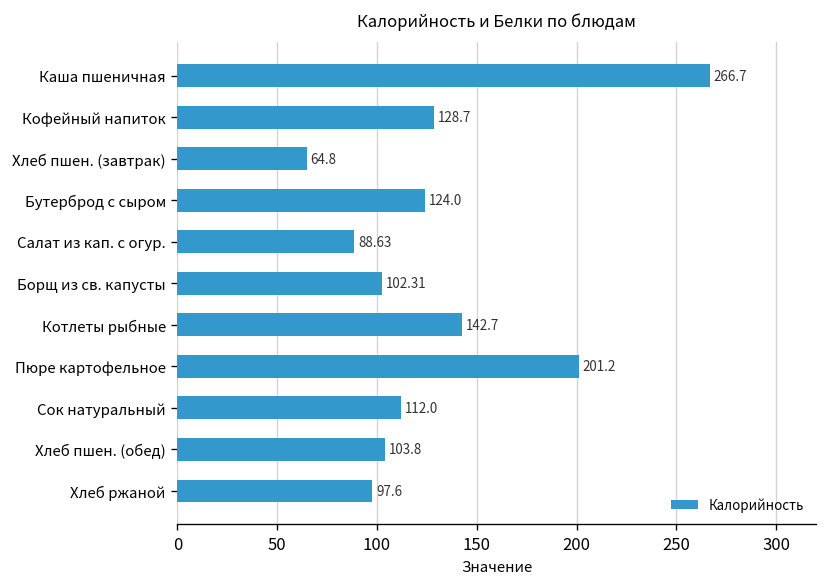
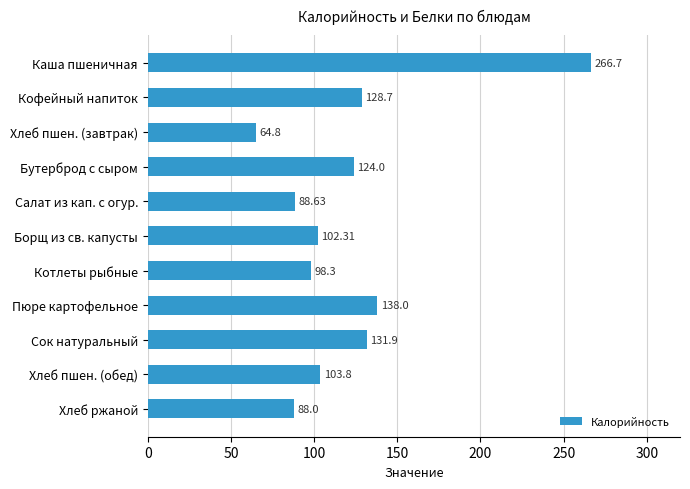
Котлеты рыбные: 142.7 -> 98.3
Пюре картофельное: 201.2 -> 138.0
Сок натуральный: 112.0 -> 131.9
Хлеб ржаной: 97.6 -> 88.0
